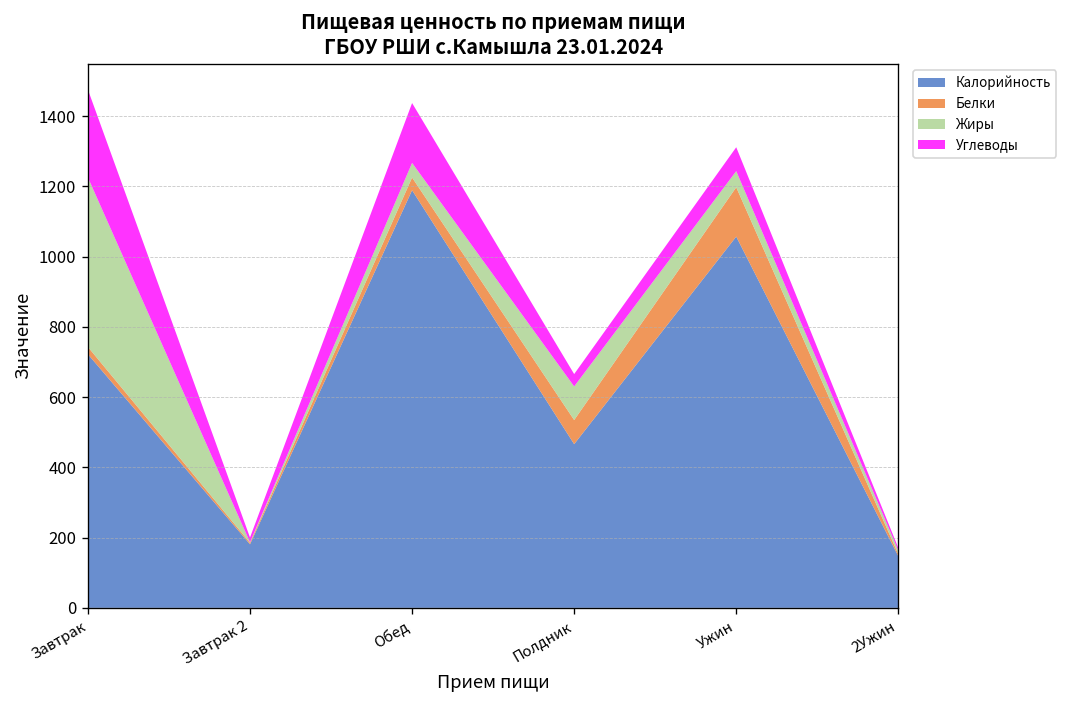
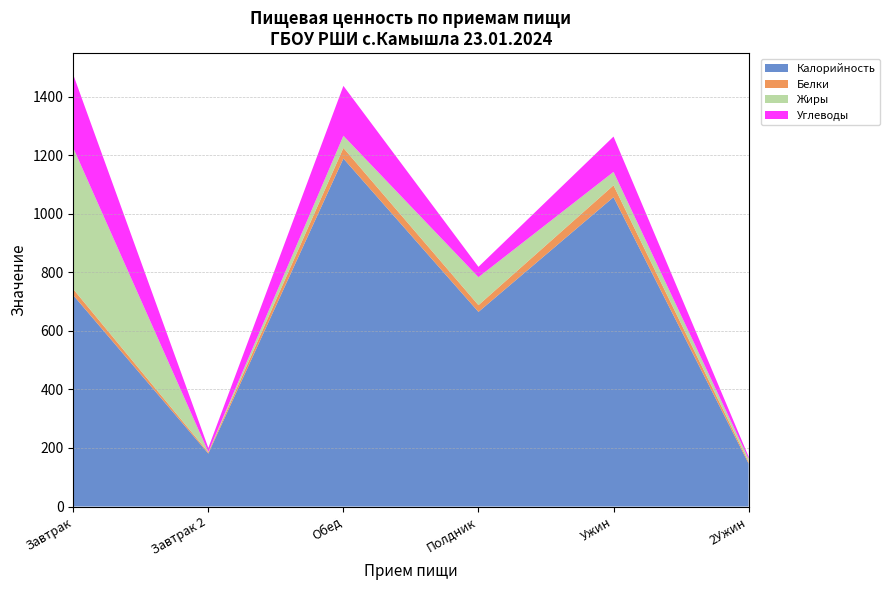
Калорийность, Полдник: 470 -> 670
Белки, Полдник: 70 -> 20
Белки, Ужин: 140 -> 40
Углеводы, Ужин: 70 -> 120
